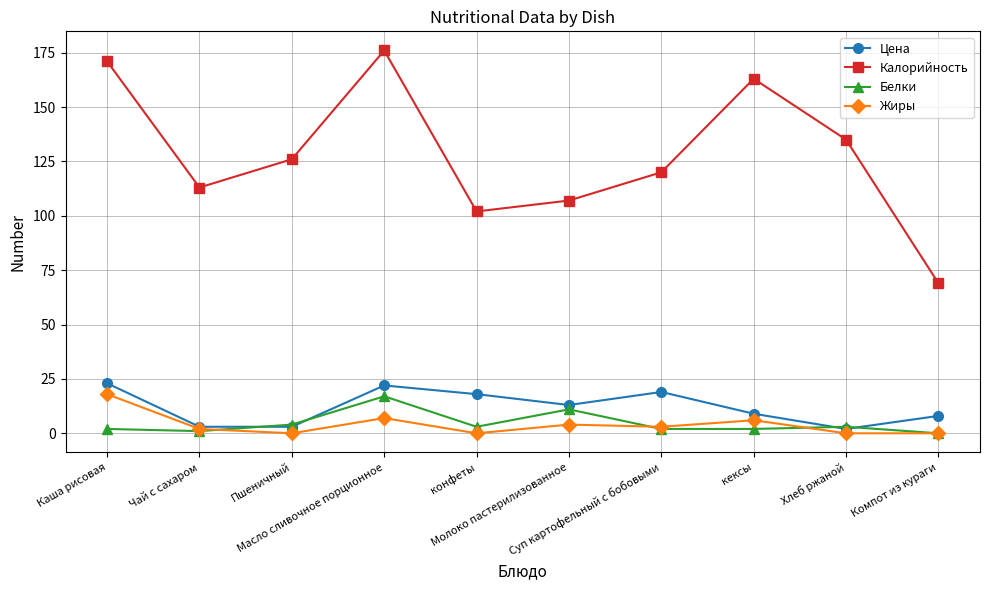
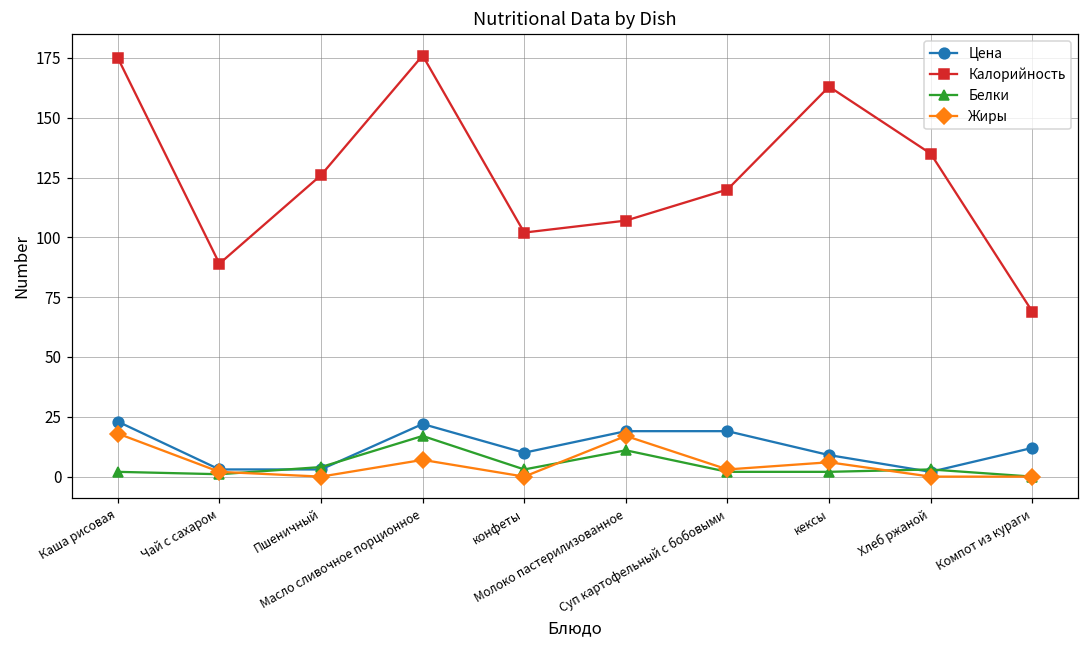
Калорийность, Каша рисовая: 171 -> 175
Калорийность, Чай с сахаром: 113 -> 89
Цена, конфеты: 18 -> 10
Цена, Молоко пастерилизованное: 13 -> 19
Жиры, Молоко пастерилизованное: 4 -> 17
Цена, Компот из кураги: 8 -> 12
